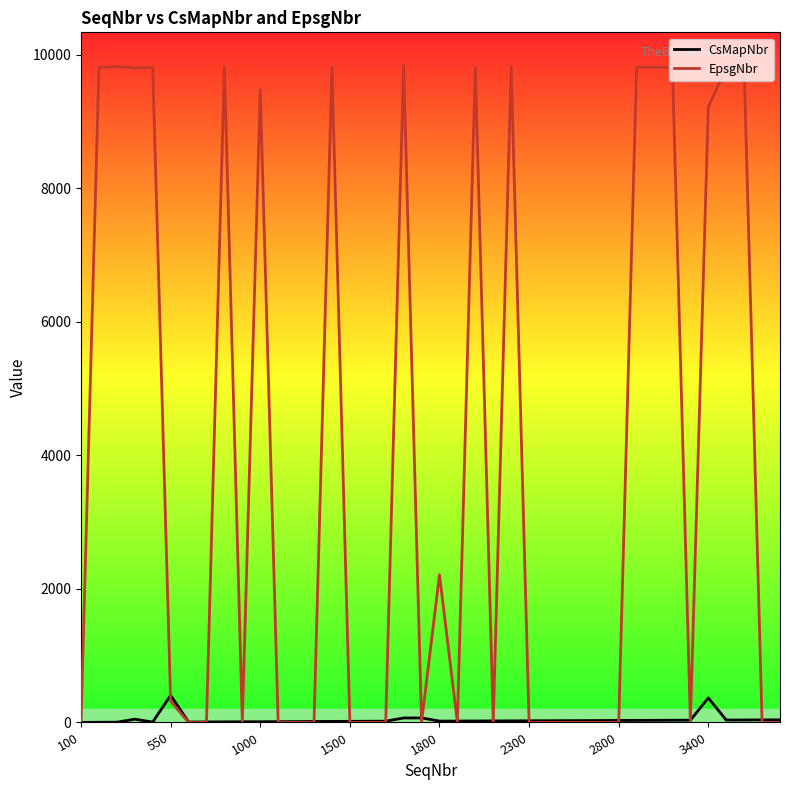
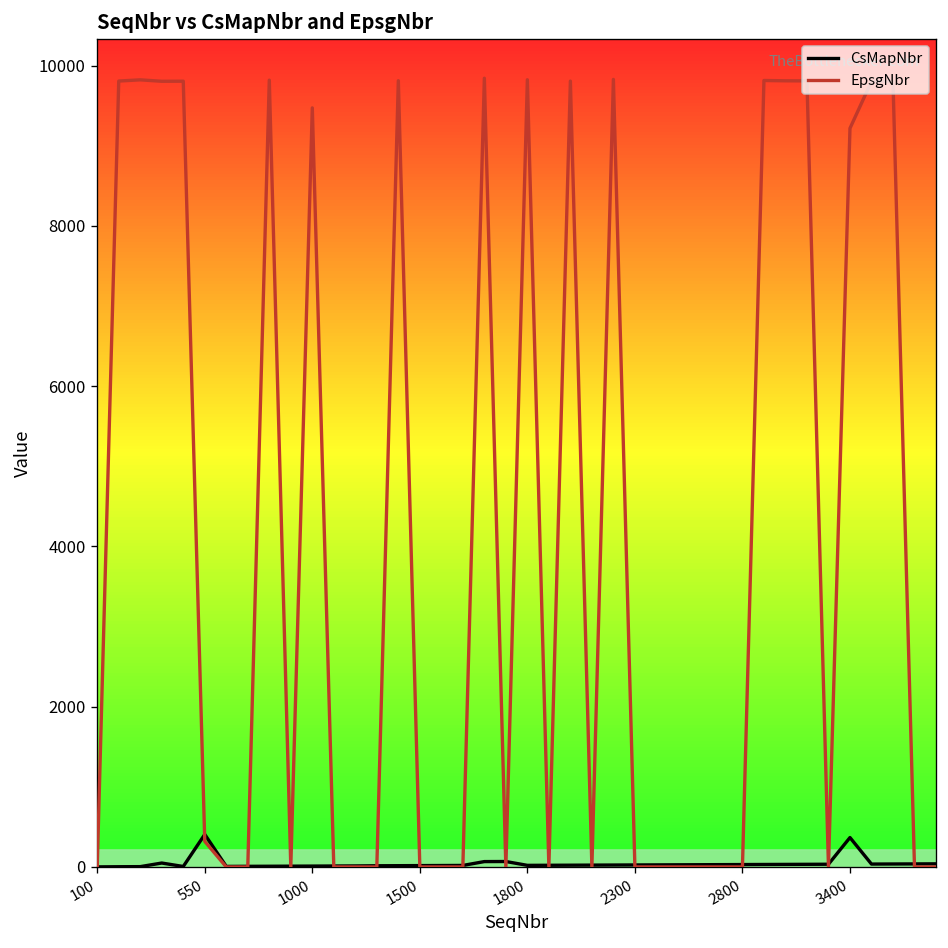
EpsgNbr, 1800: 2200 -> 9800
